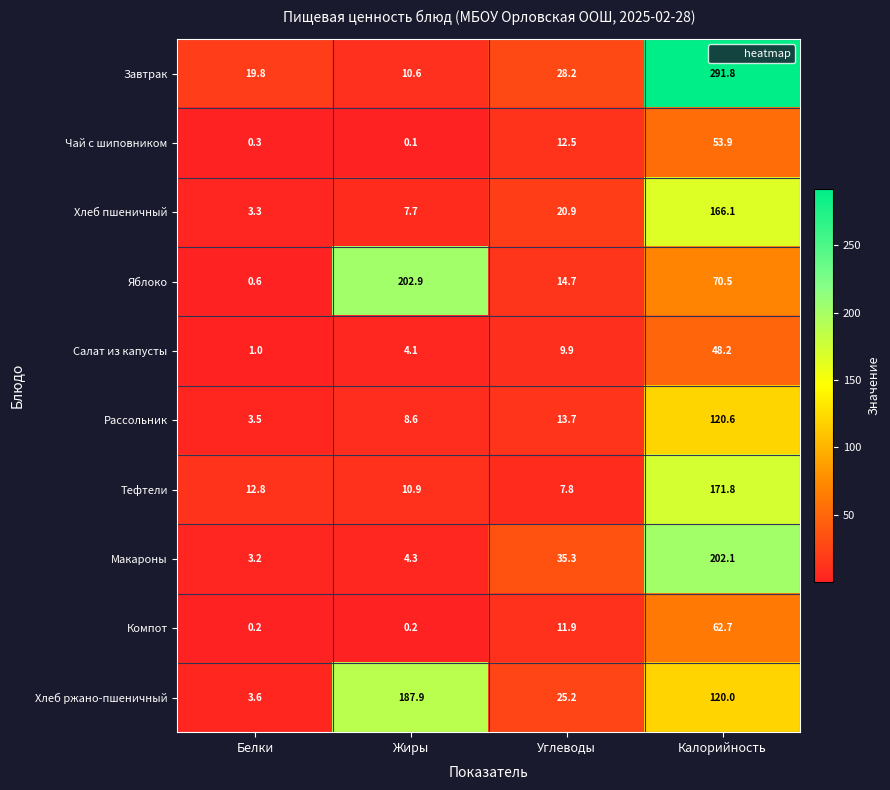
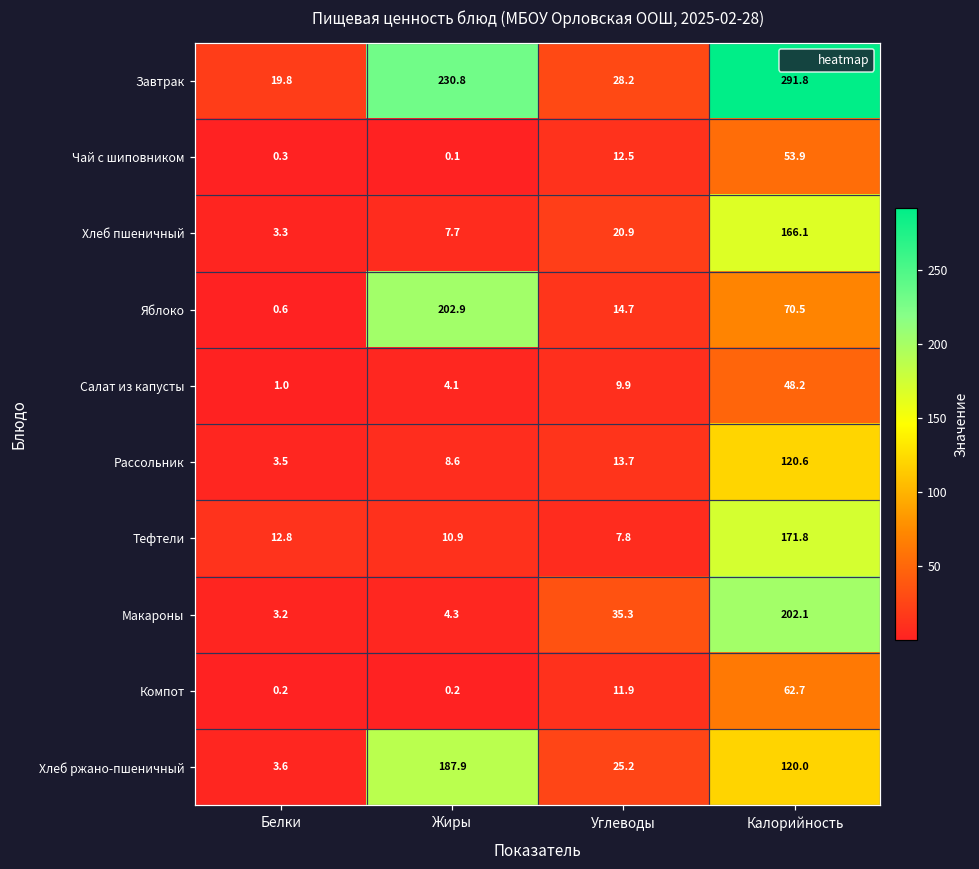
Завтрак, Жиры: 10.6 -> 230.8
